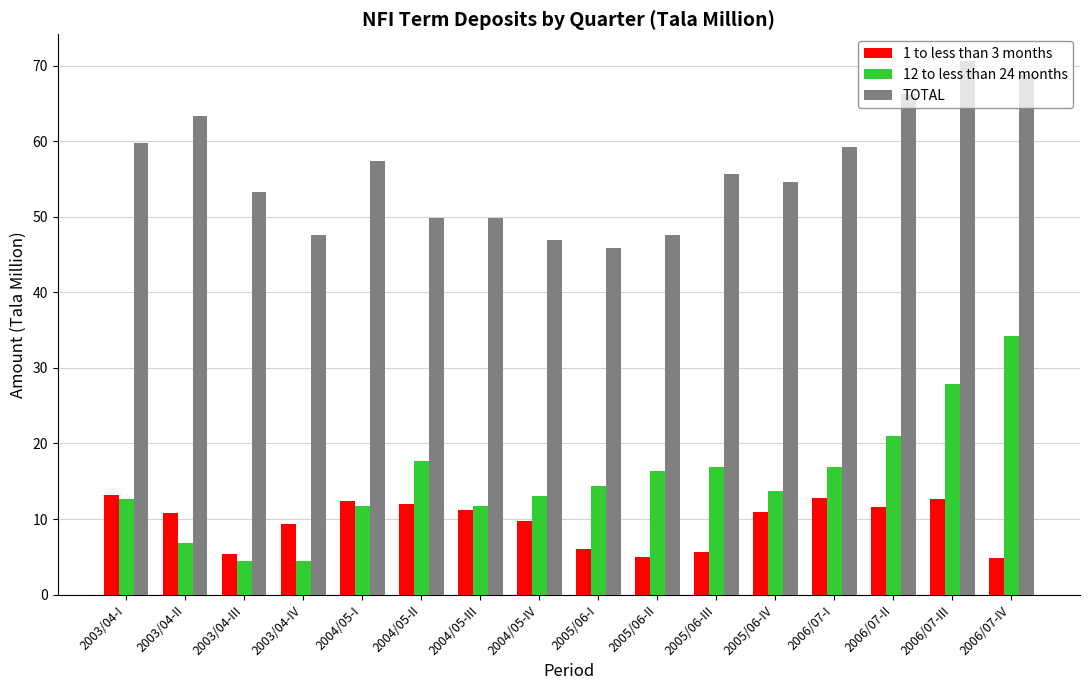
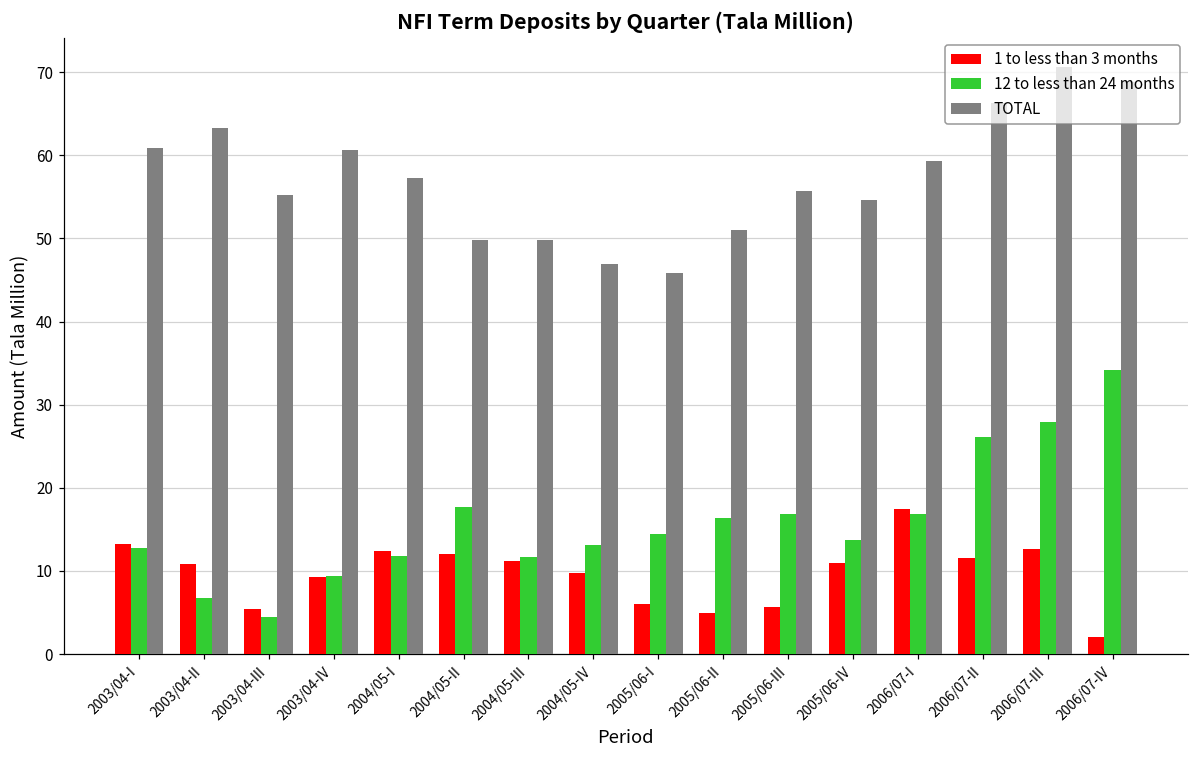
TOTAL, 2003/04-I: 60 -> 61
TOTAL, 2003/04-III: 53 -> 55
12 to less than 24 months, 2003/04-IV: 4 -> 9
TOTAL, 2003/04-IV: 48 -> 61
TOTAL, 2005/06-II: 48 -> 51
1 to less than 3 months, 2006/07-I: 13 -> 17
12 to less than 24 months, 2006/07-II: 21 -> 26
1 to less than 3 months, 2006/07-IV: 5 -> 2
